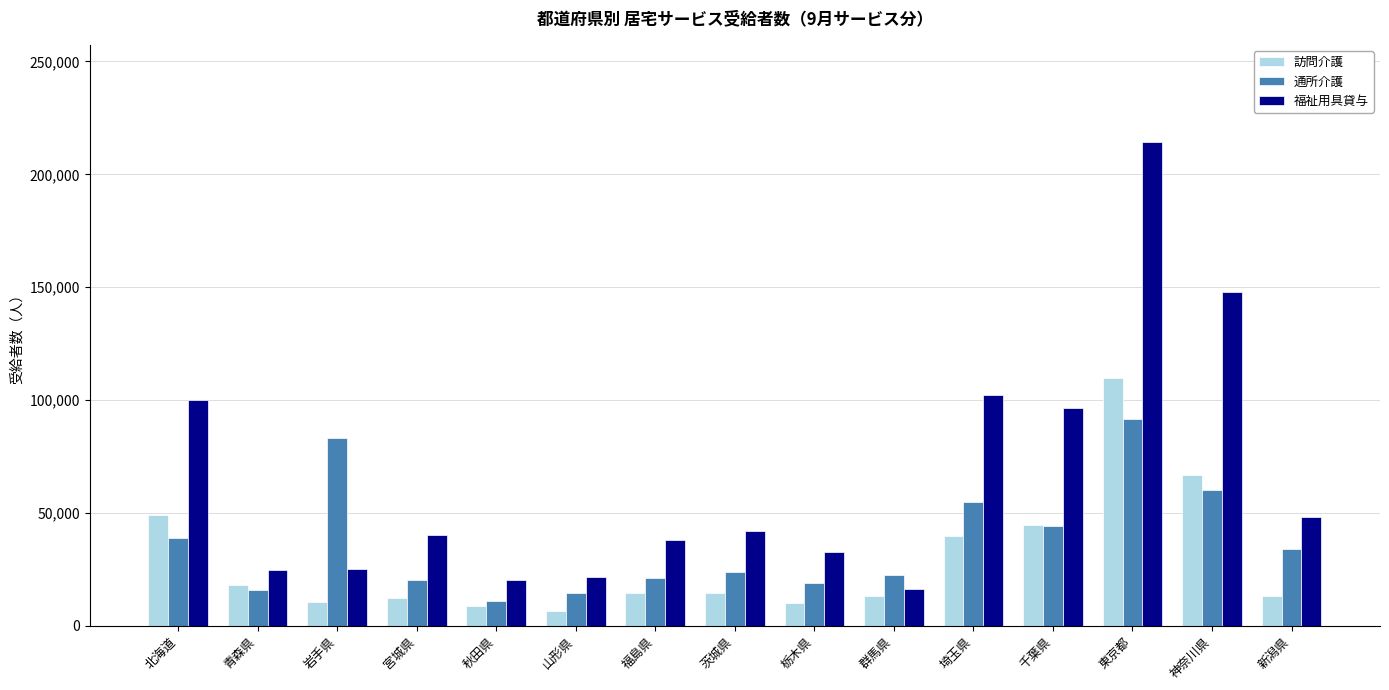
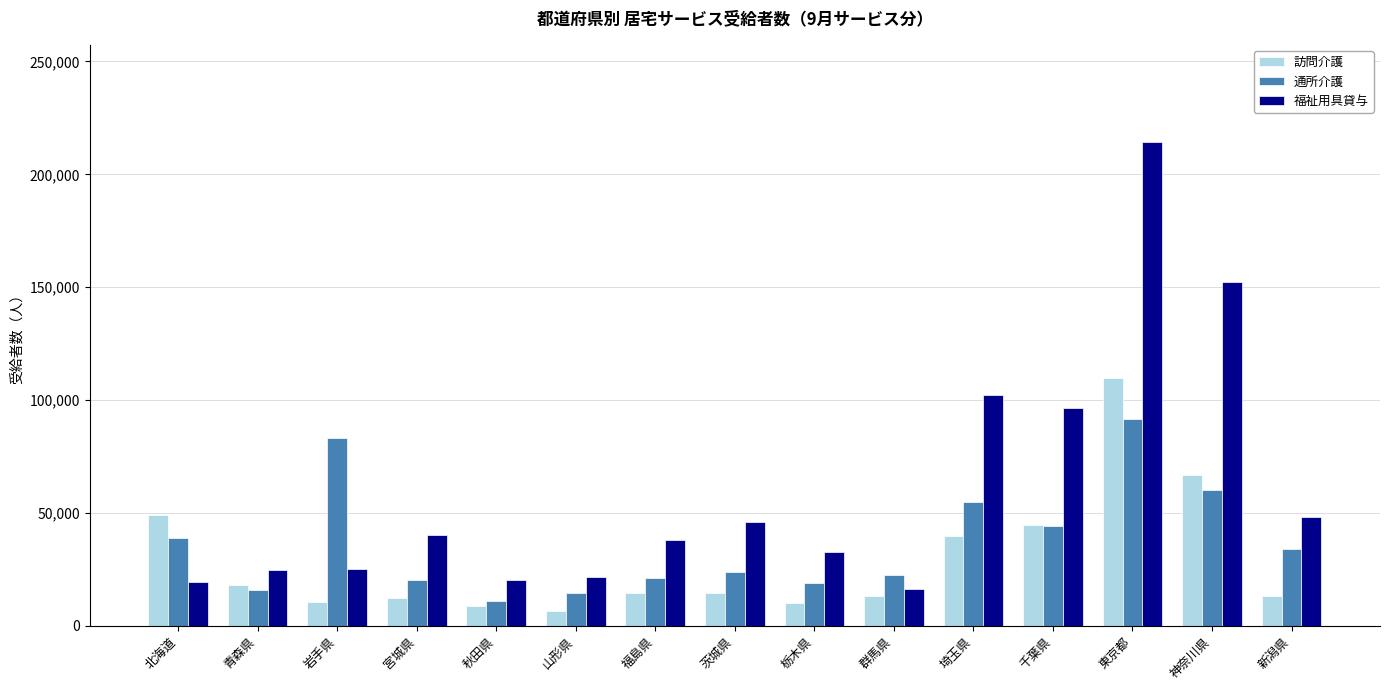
福祉用具貸与, 北海道: 100,000 -> 20,000
福祉用具貸与, 茨城県: 42,000 -> 46,000
福祉用具貸与, 神奈川県: 148,000 -> 152,000
